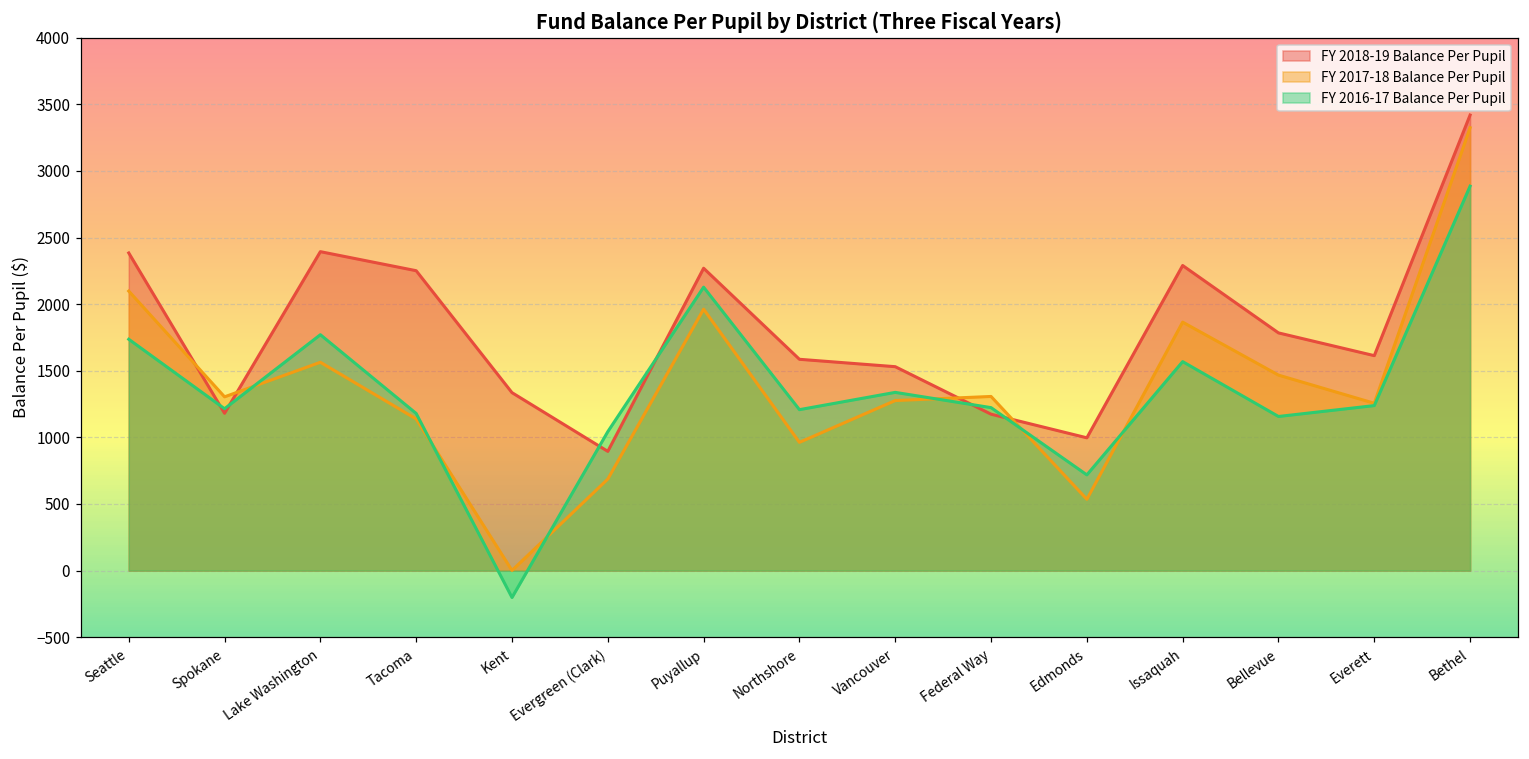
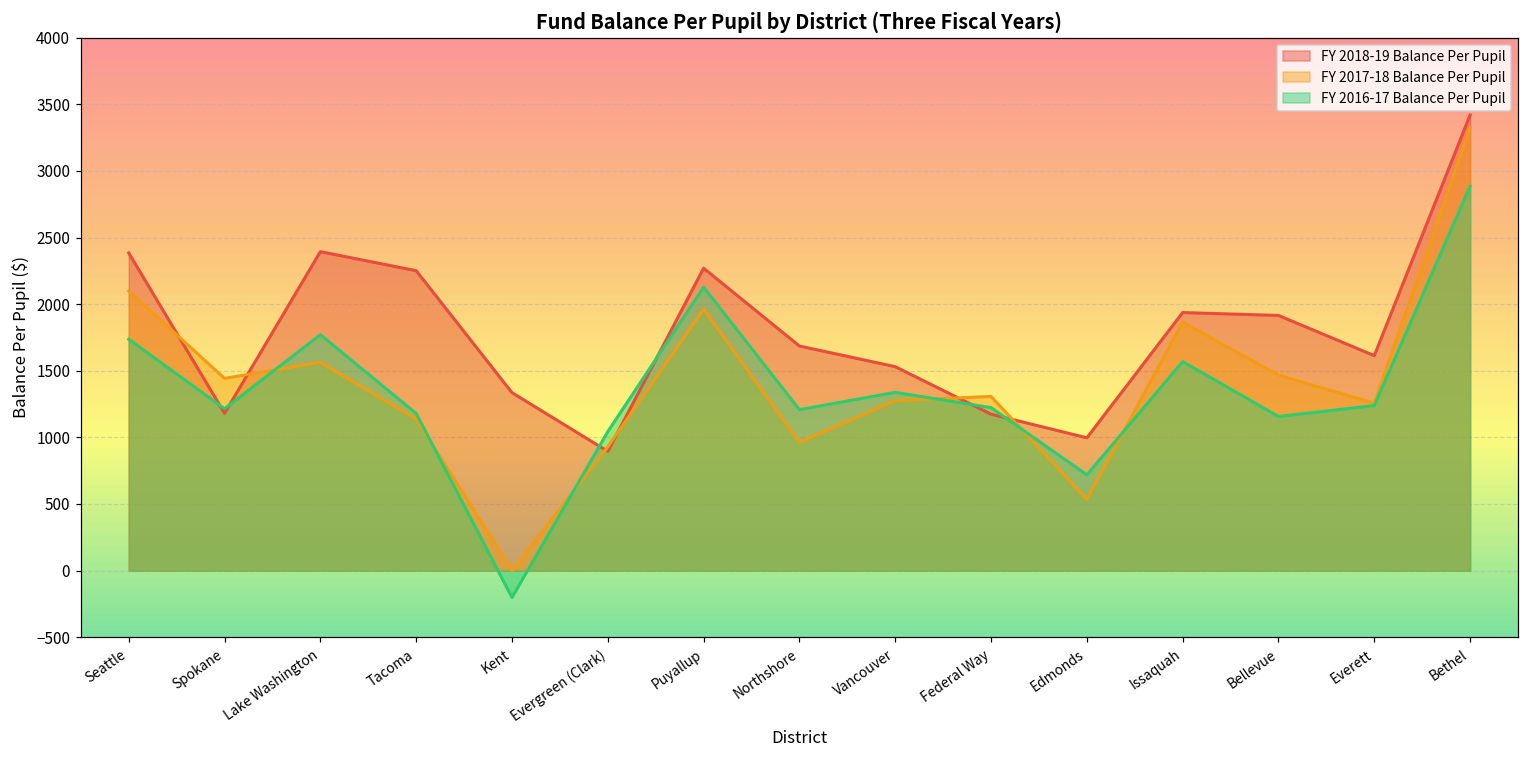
FY 2017-18 Balance Per Pupil, Spokane: 1300 -> 1440
FY 2017-18 Balance Per Pupil, Evergreen (Clark): 690 -> 930
FY 2018-19 Balance Per Pupil, Northshore: 1590 -> 1690
FY 2018-19 Balance Per Pupil, Issaquah: 2290 -> 1940
FY 2018-19 Balance Per Pupil, Bellevue: 1780 -> 1920
